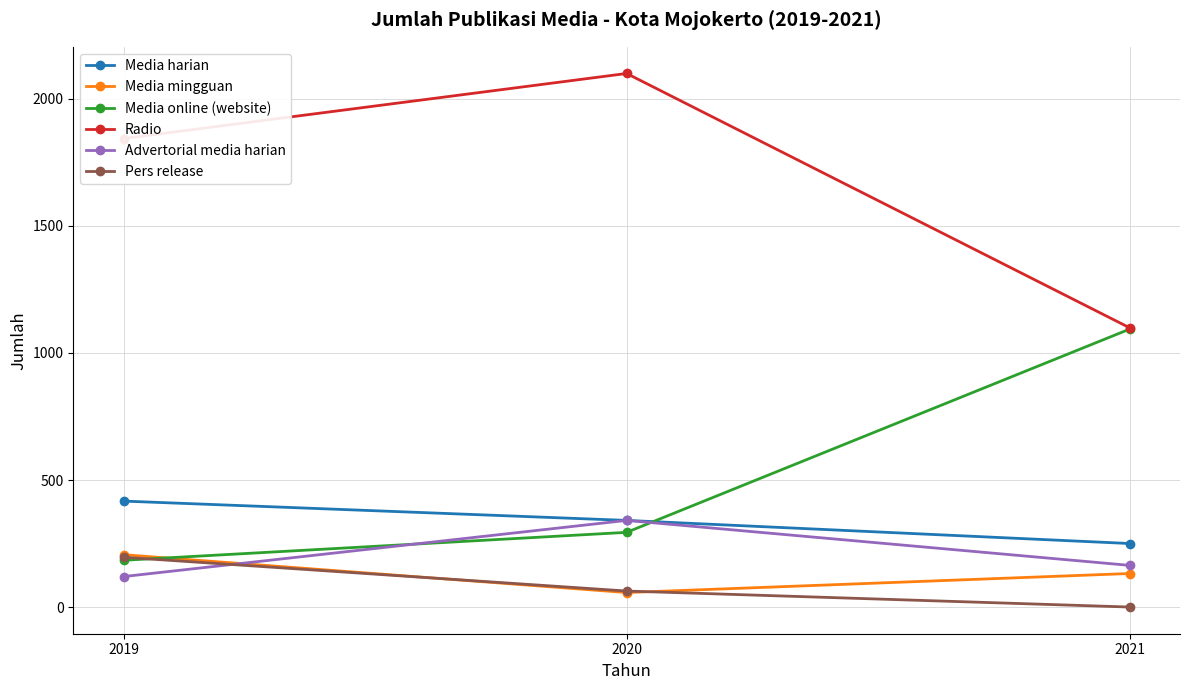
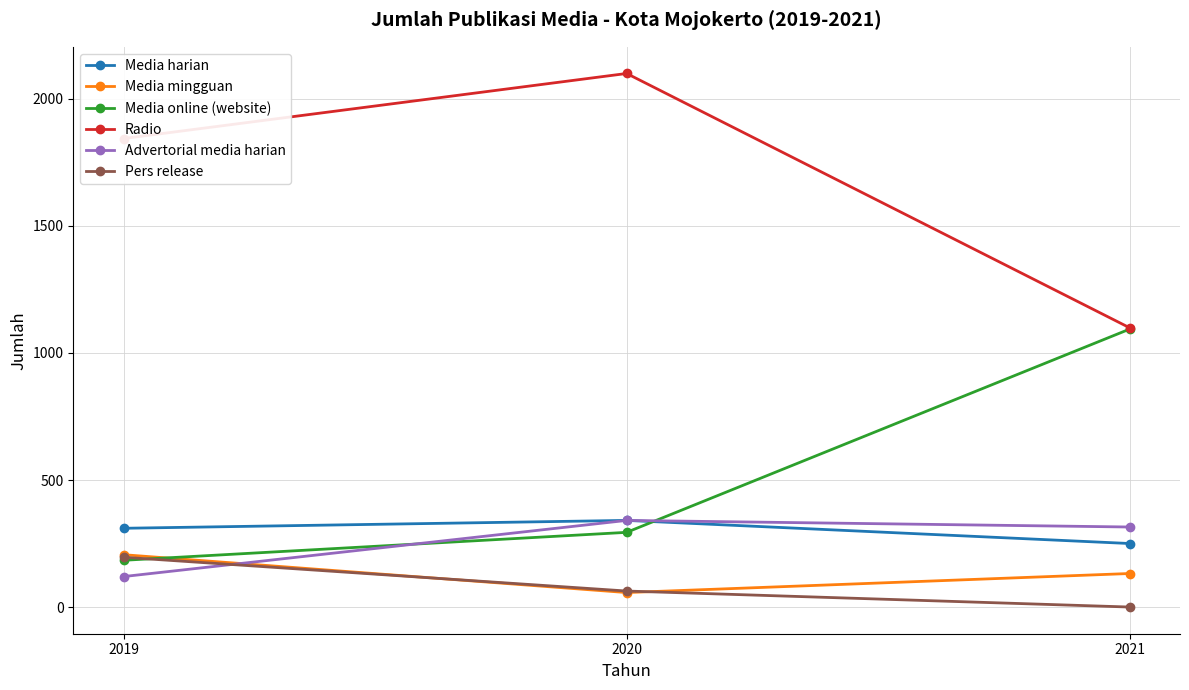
Media harian, 2019: 420 -> 310
Advertorial media harian, 2021: 160 -> 320
